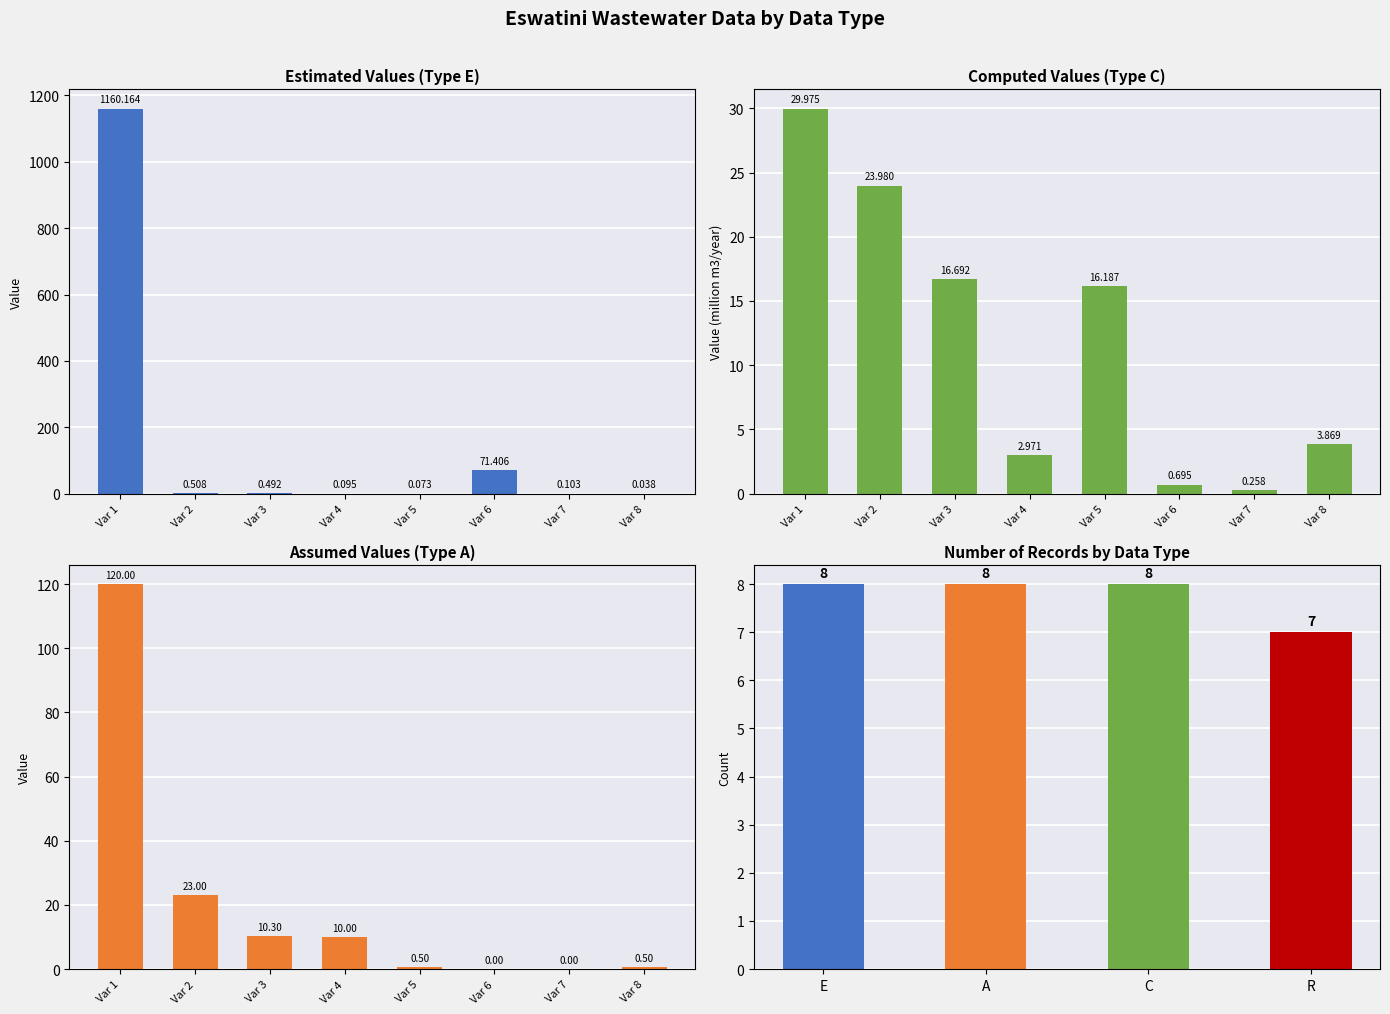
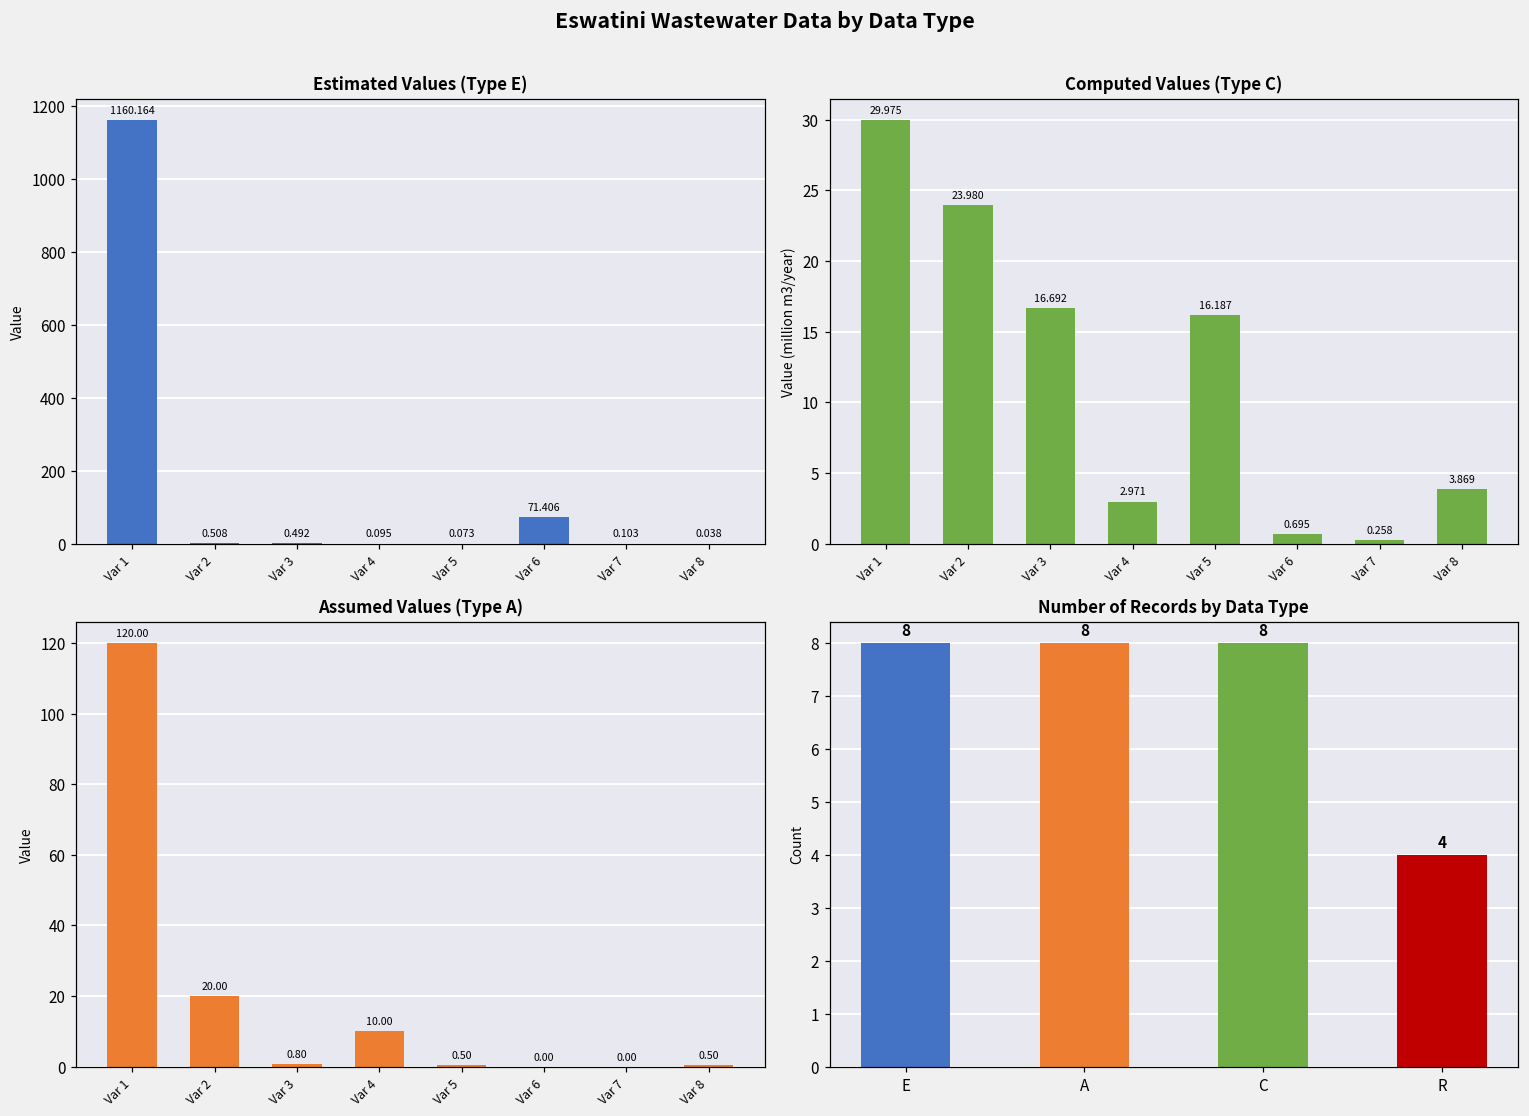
Assumed Values (Type A), Var 2: 23.00 -> 20.00
Assumed Values (Type A), Var 3: 10.30 -> 0.80
Number of Records by Data Type, R: 7 -> 4
